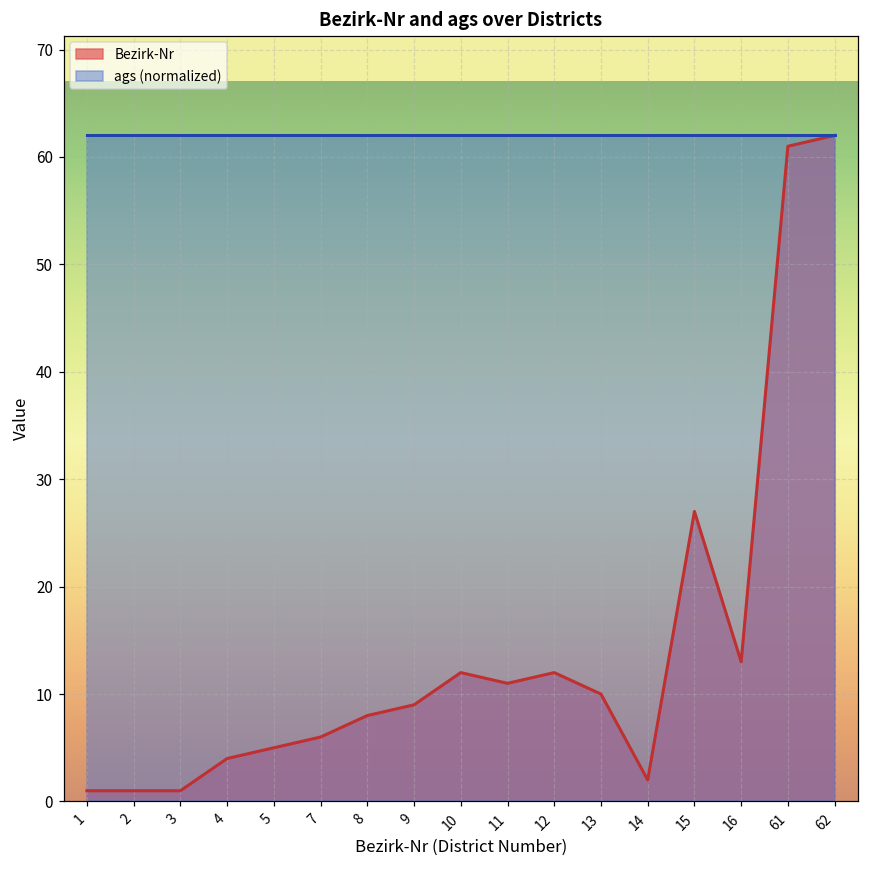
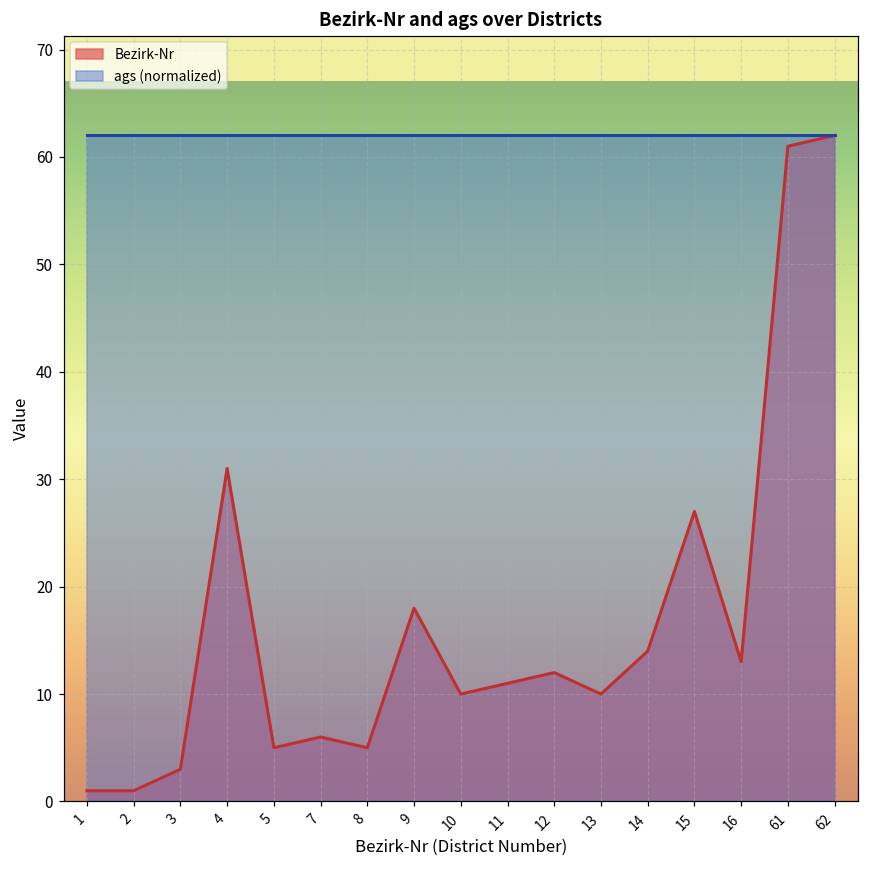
Bezirk-Nr, 3: 1 -> 3
Bezirk-Nr, 4: 4 -> 31
Bezirk-Nr, 8: 8 -> 5
Bezirk-Nr, 9: 9 -> 18
Bezirk-Nr, 10: 12 -> 10
Bezirk-Nr, 14: 2 -> 14
